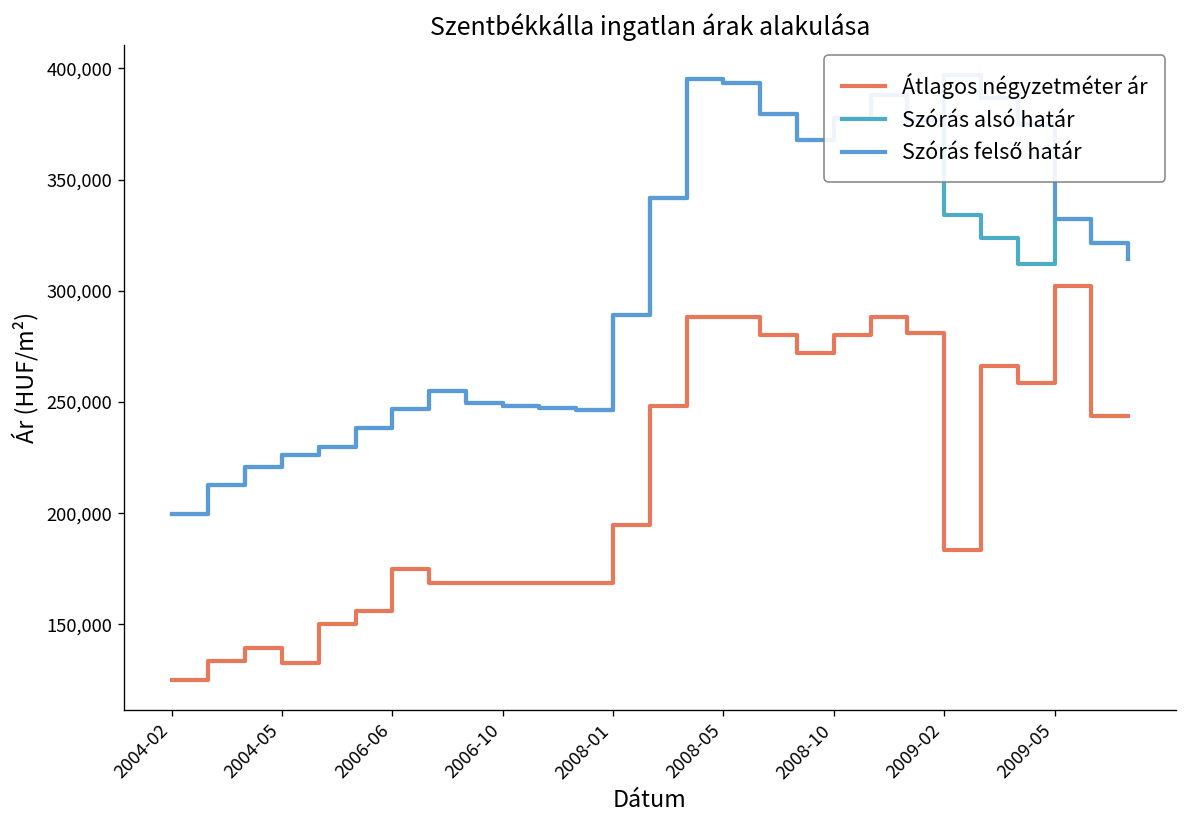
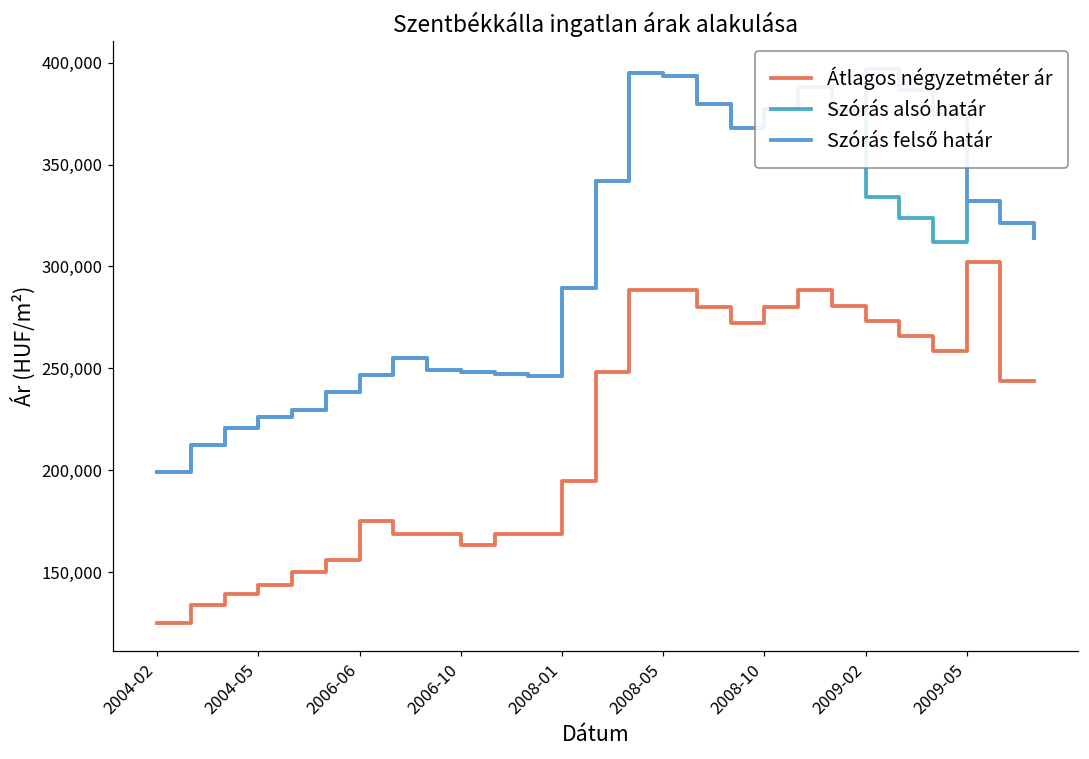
Átlagos négyzetméter ár, 2004-05: 133,000 -> 144,000
Átlagos négyzetméter ár, 2006-10: 169,000 -> 163,000
Átlagos négyzetméter ár, 2009-02: 184,000 -> 273,000
